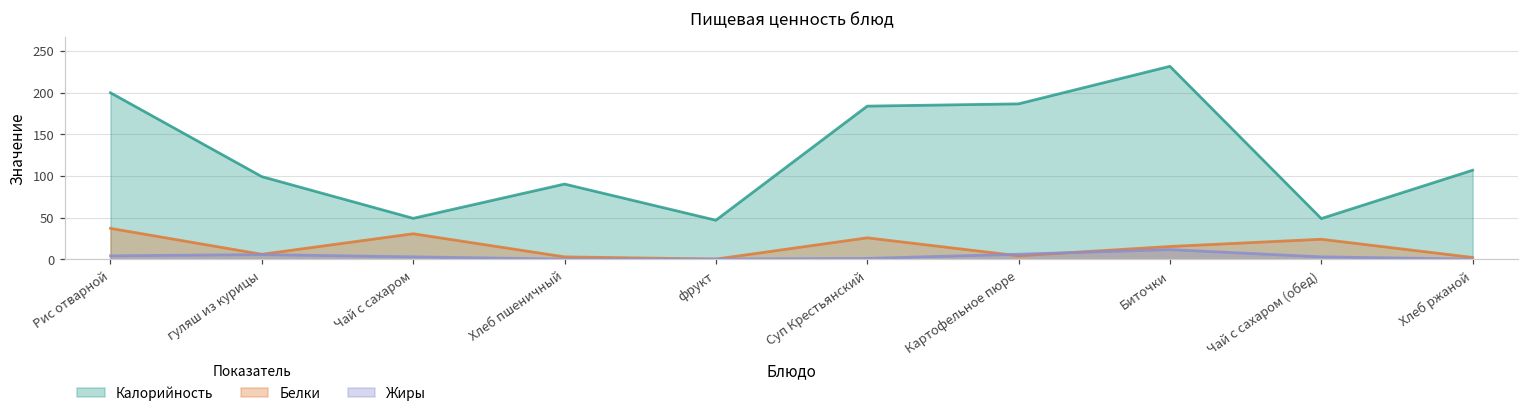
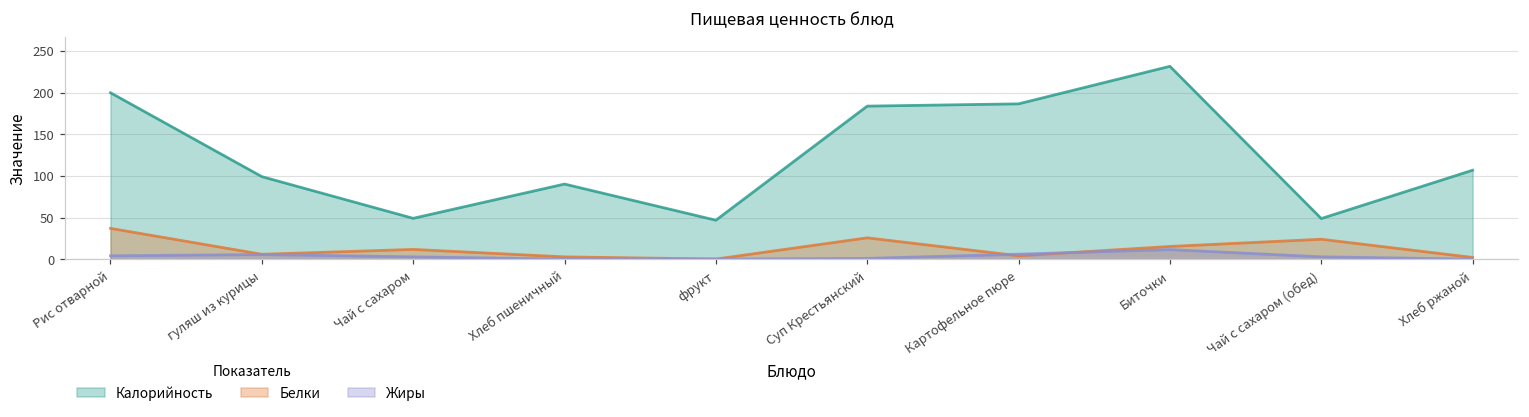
Белки, Чай с сахаром: 30 -> 10
